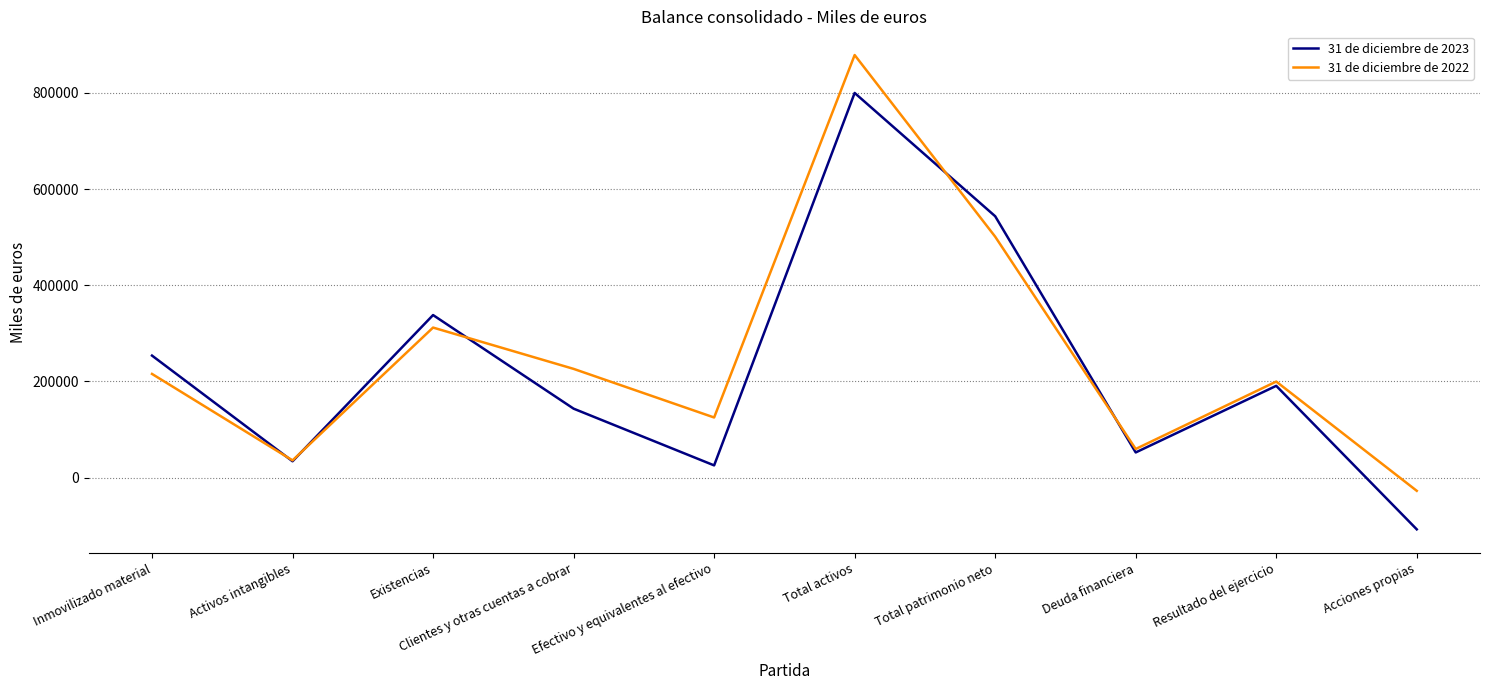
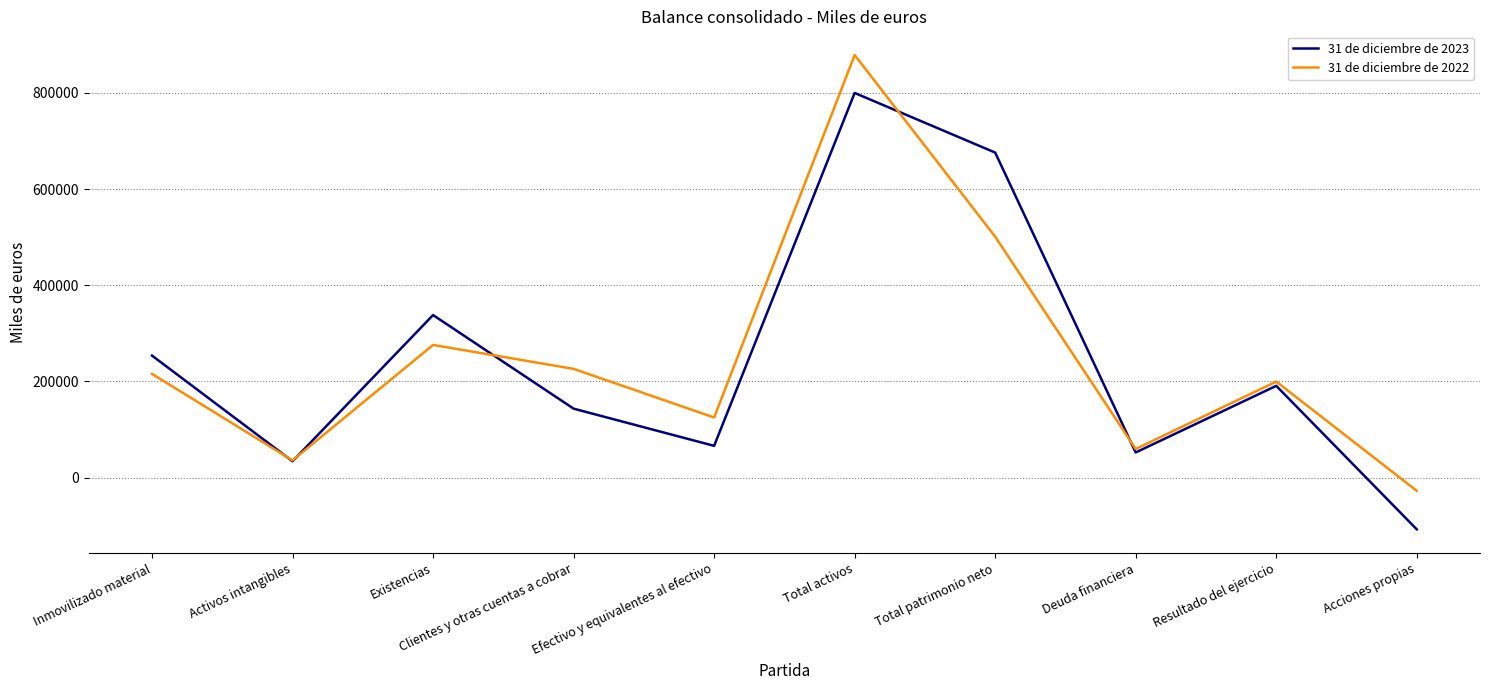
31 de diciembre de 2022, Existencias: 310000 -> 280000
31 de diciembre de 2023, Efectivo y equivalentes al efectivo: 30000 -> 70000
31 de diciembre de 2023, Total patrimonio neto: 540000 -> 680000
